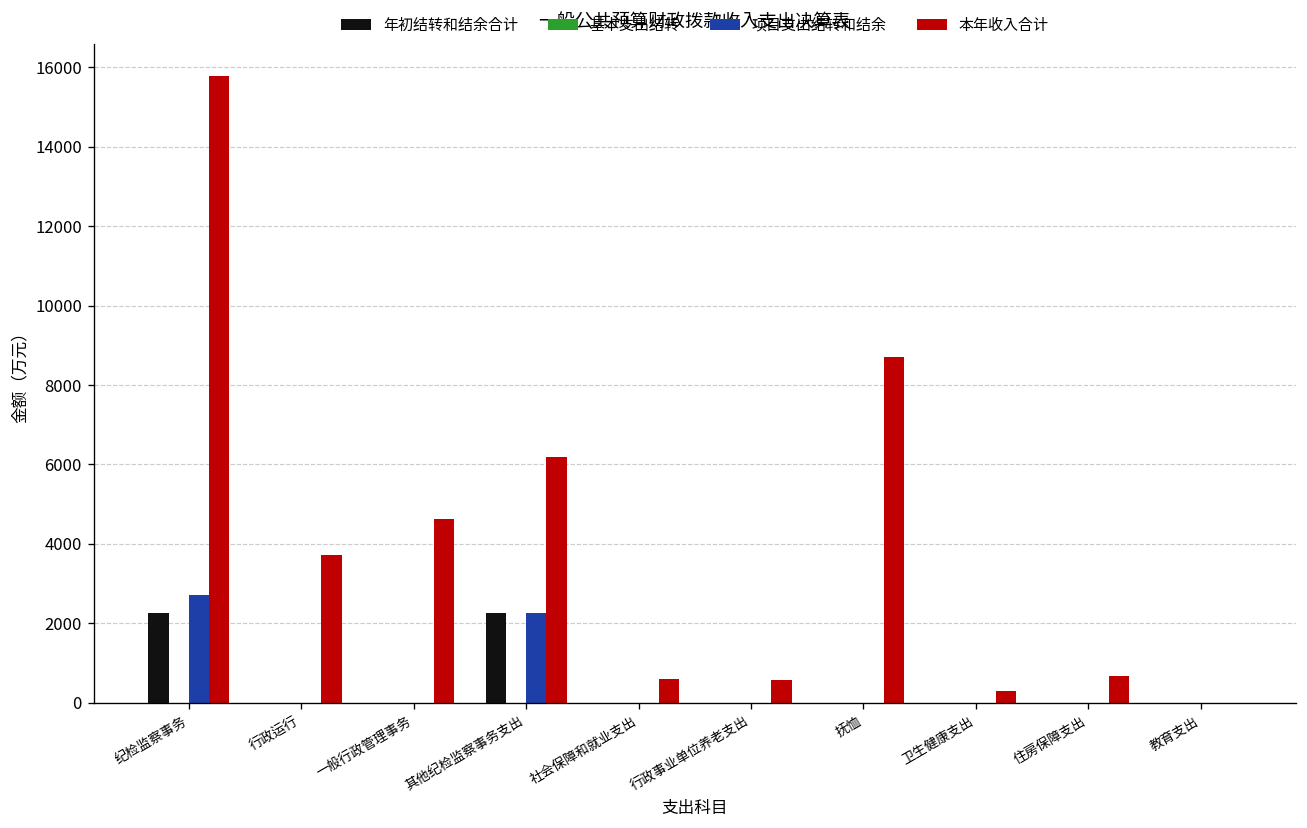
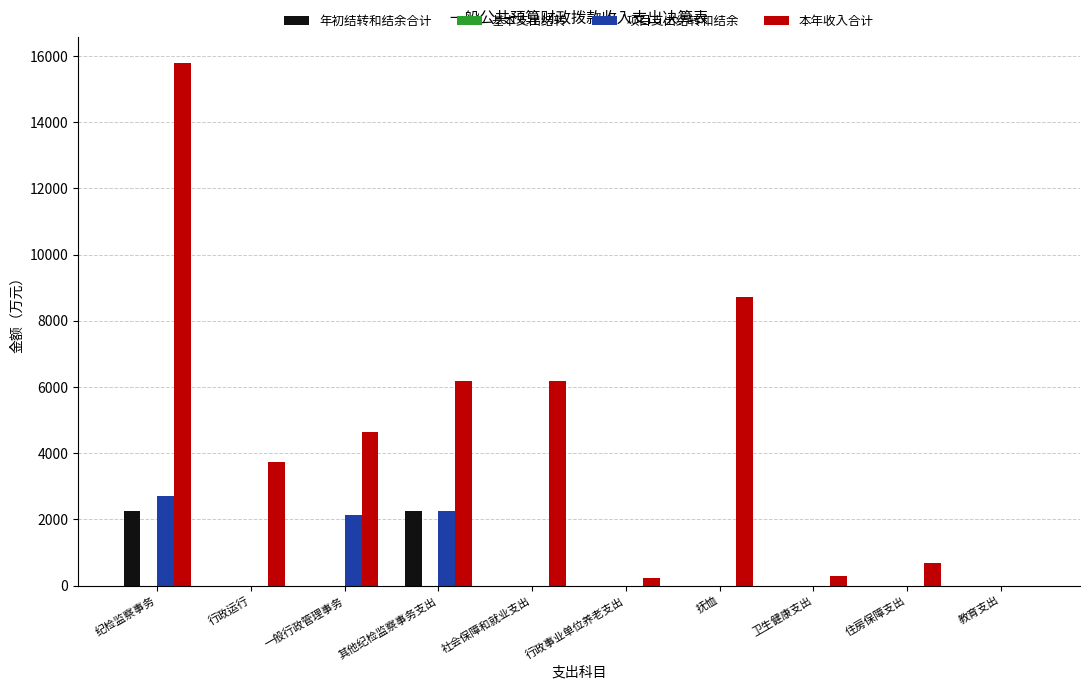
项目支出结转和结余, 一般行政管理事务: 0 -> 2100
本年收入合计, 社会保障和就业支出: 600 -> 6200
本年收入合计, 行政事业单位养老支出: 600 -> 200
